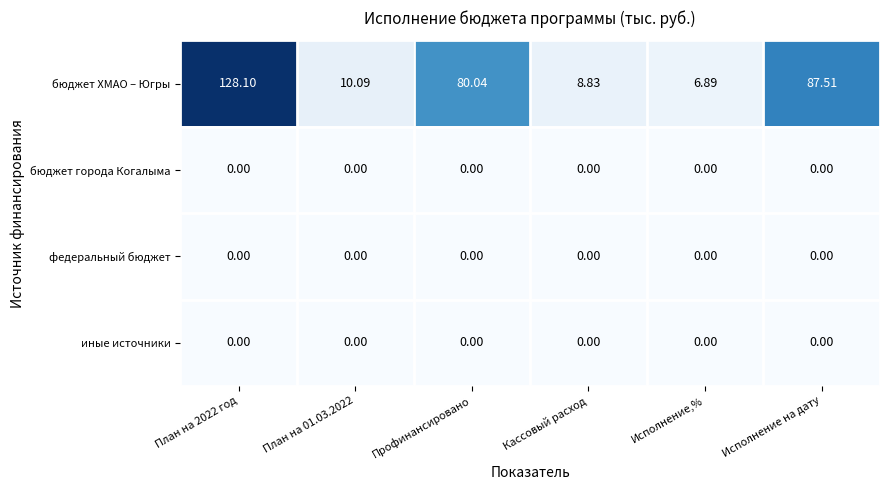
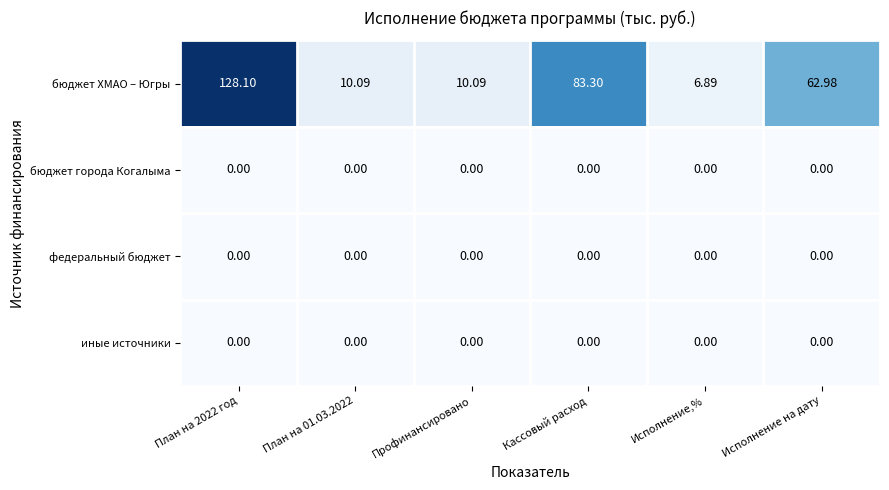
бюджет ХМАО – Югры, Профинансировано: 80.04 -> 10.09
бюджет ХМАО – Югры, Кассовый расход: 8.83 -> 83.30
бюджет ХМАО – Югры, Исполнение на дату: 87.51 -> 62.98
